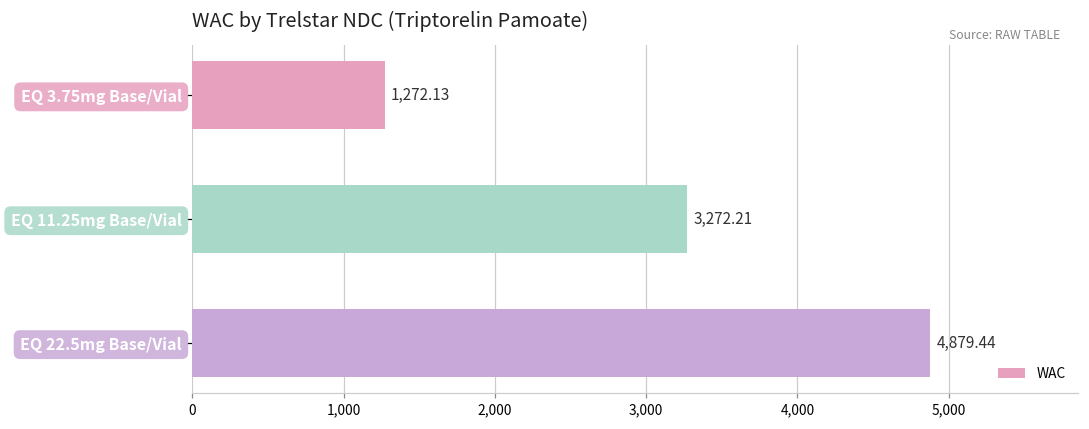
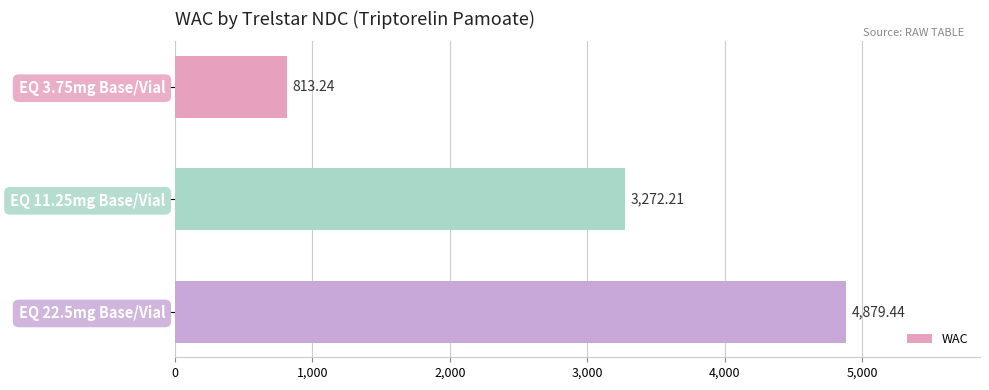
EQ 3.75mg Base/Vial: 1,272.13 -> 813.24
